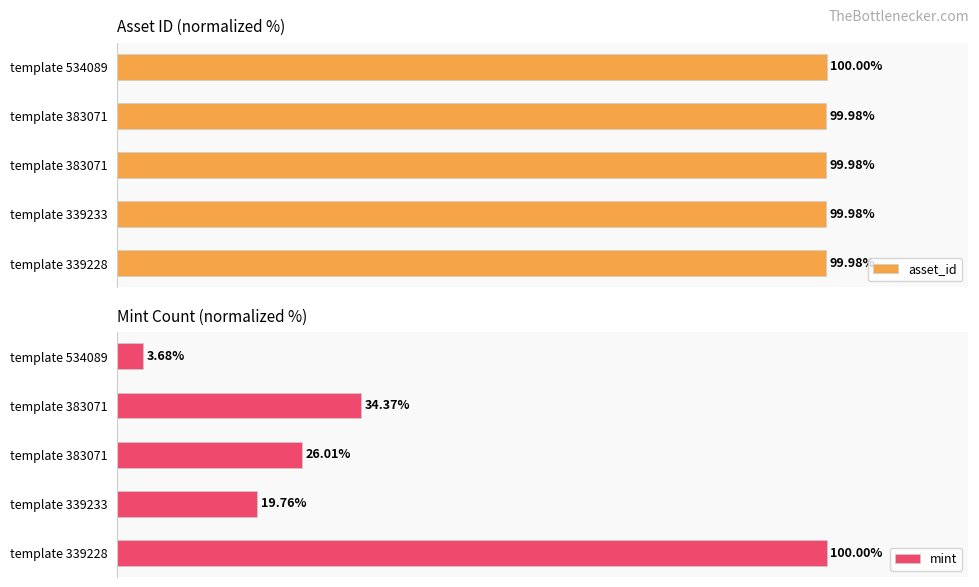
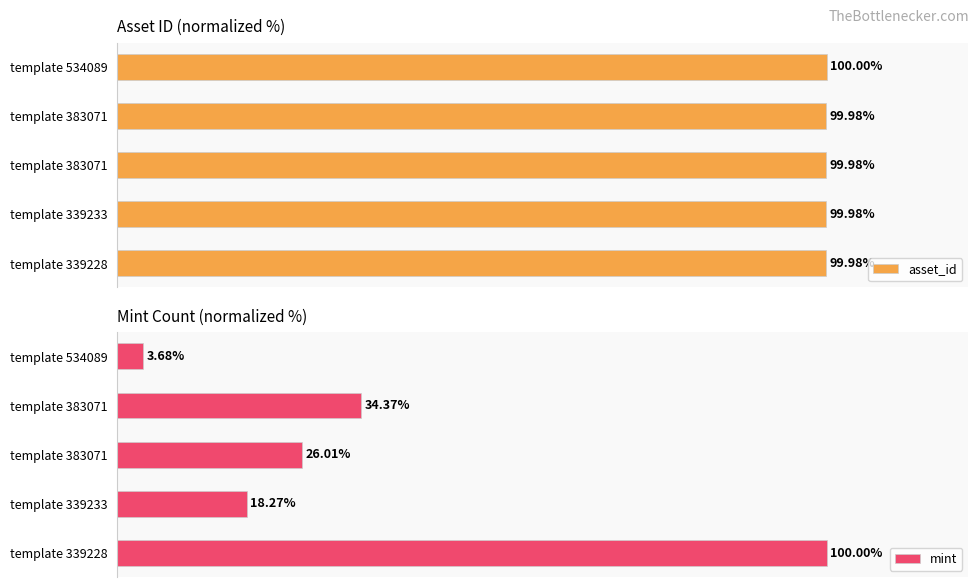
Mint Count (normalized %), template 339233: 19.76% -> 18.27%
